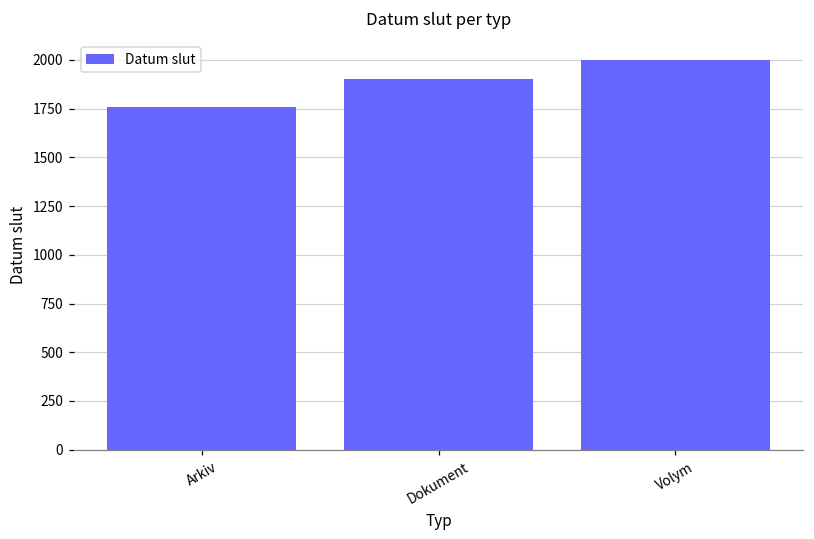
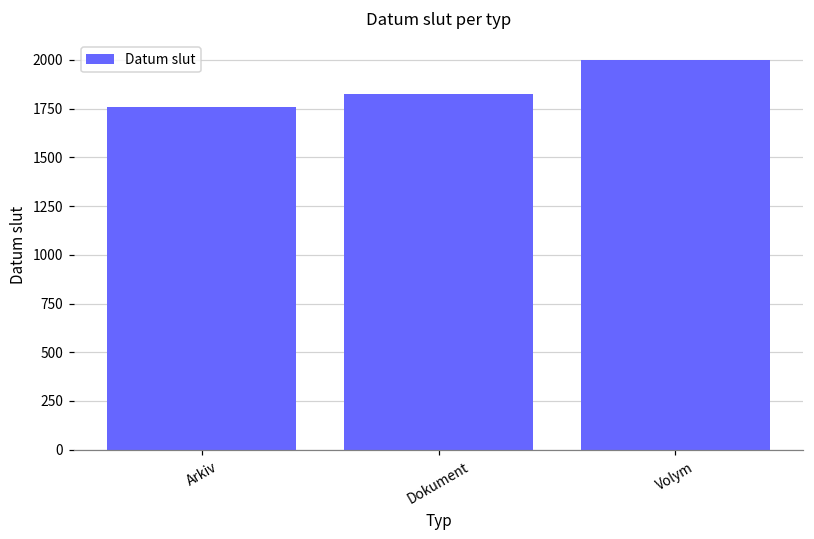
Dokument: 1900 -> 1830
